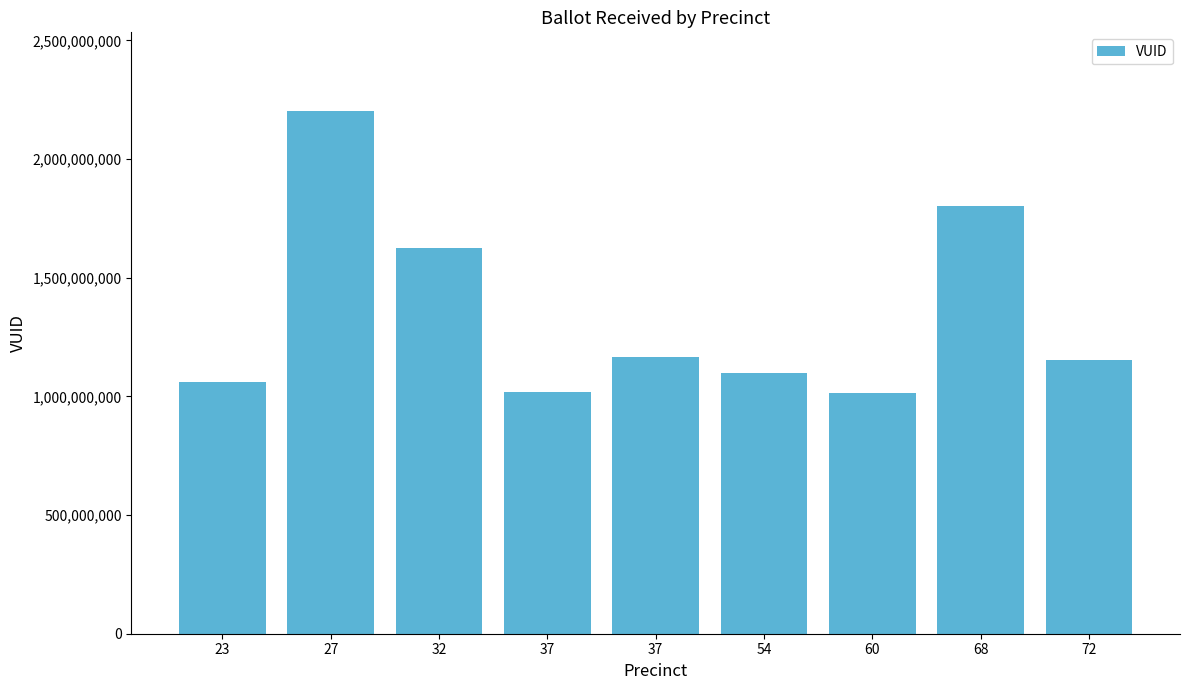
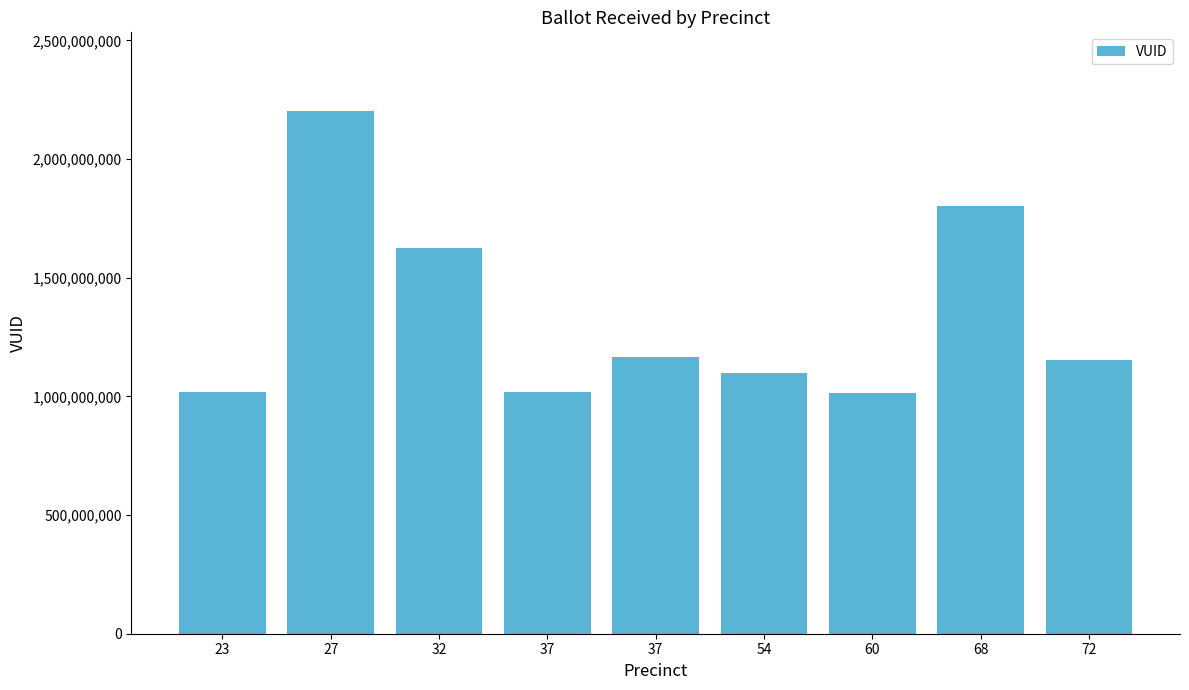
23: 1,060,000,000 -> 1,020,000,000
